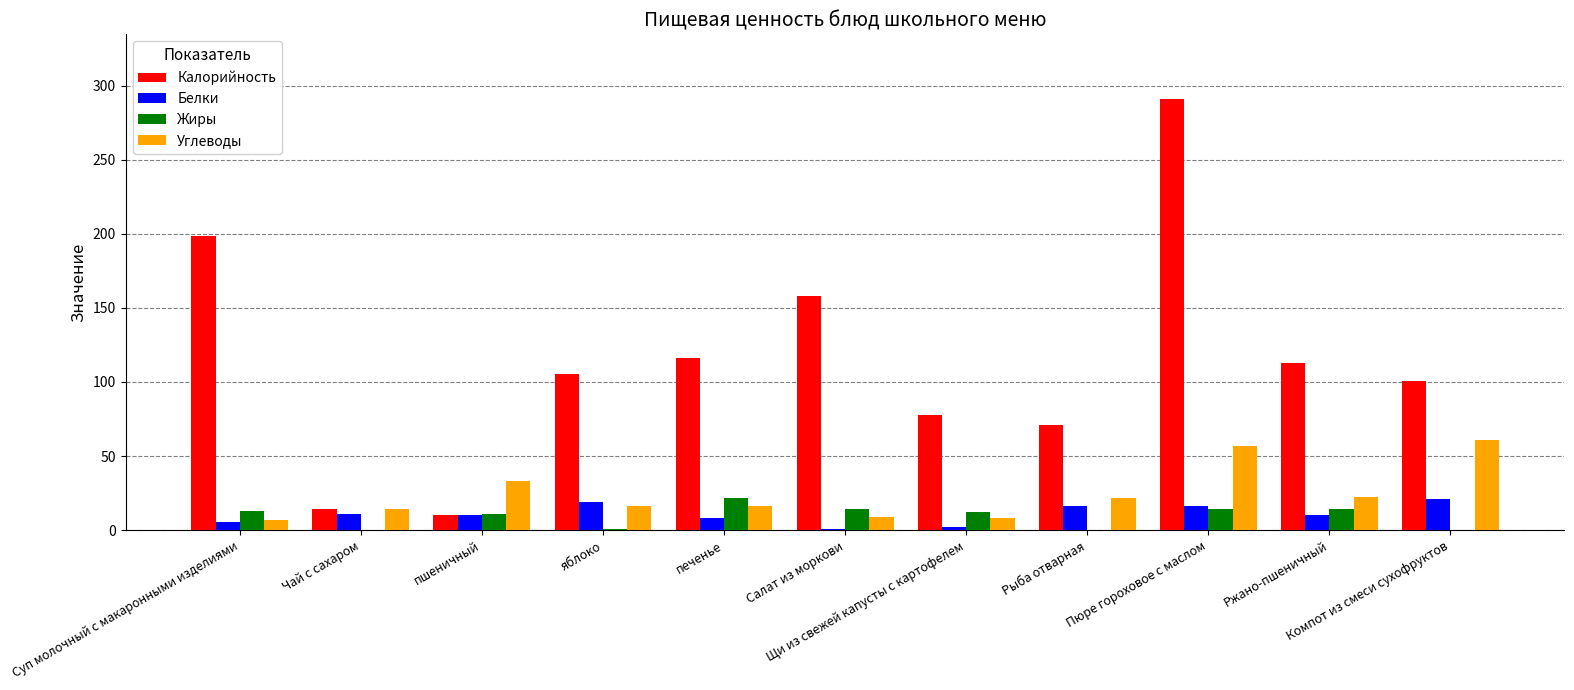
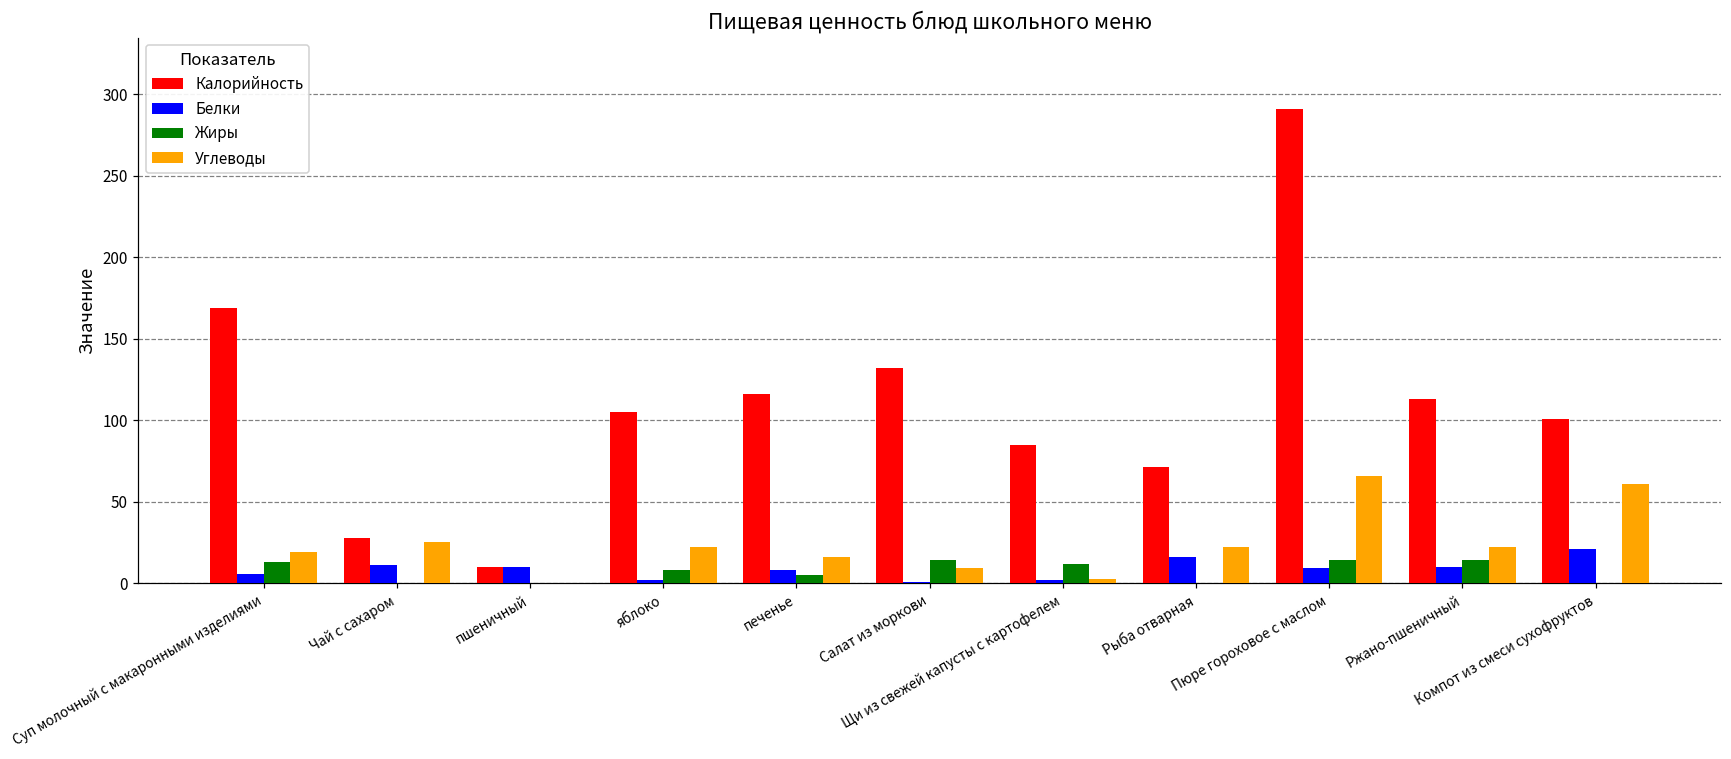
Калорийность, Суп молочный с макаронными изделиями: 198 -> 169
Углеводы, Суп молочный с макаронными изделиями: 7 -> 19
Калорийность, Чай с сахаром: 14 -> 28
Углеводы, Чай с сахаром: 14 -> 25
Жиры, пшеничный: 11 -> 0
Углеводы, пшеничный: 33 -> 0
Белки, яблоко: 19 -> 2
Жиры, яблоко: 1 -> 8
Углеводы, яблоко: 16 -> 22
Жиры, печенье: 22 -> 5
Калорийность, Салат из моркови: 158 -> 132
Калорийность, Щи из свежей капусты с картофелем: 78 -> 85
Углеводы, Щи из свежей капусты с картофелем: 8 -> 3
Белки, Пюре гороховое с маслом: 16 -> 9
Углеводы, Пюре гороховое с маслом: 57 -> 66
